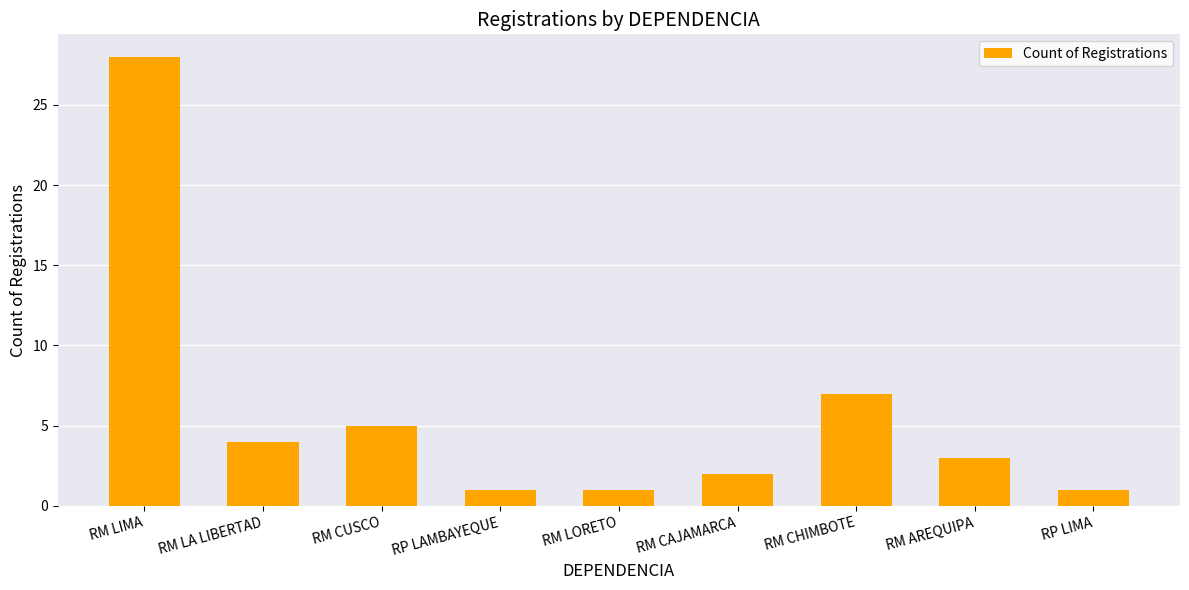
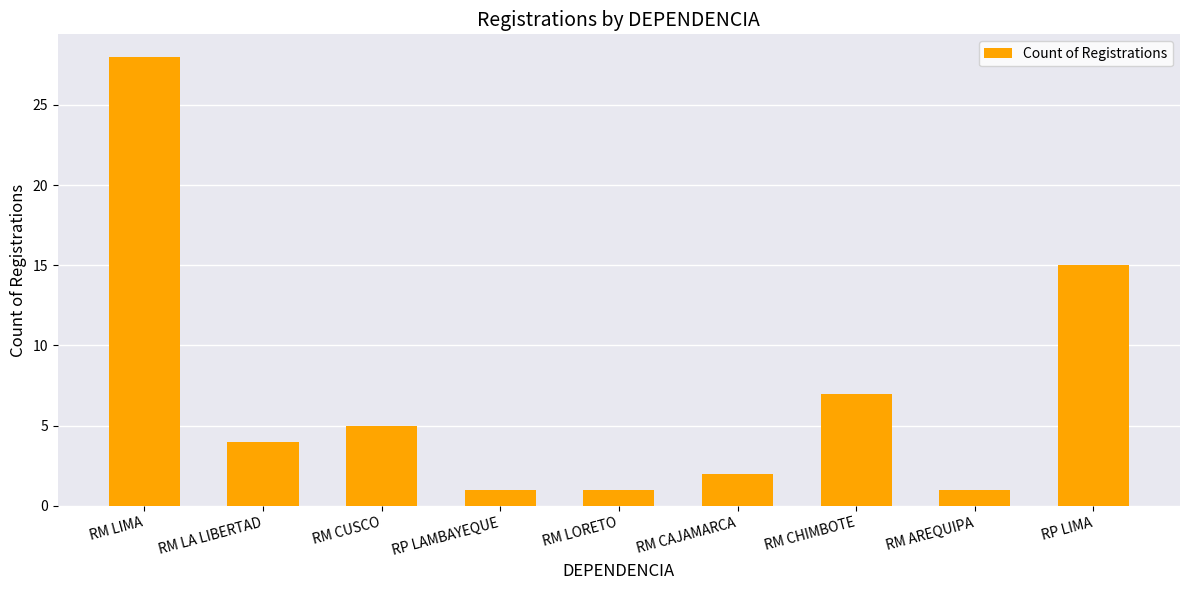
RM AREQUIPA: 3 -> 1
RP LIMA: 1 -> 15
